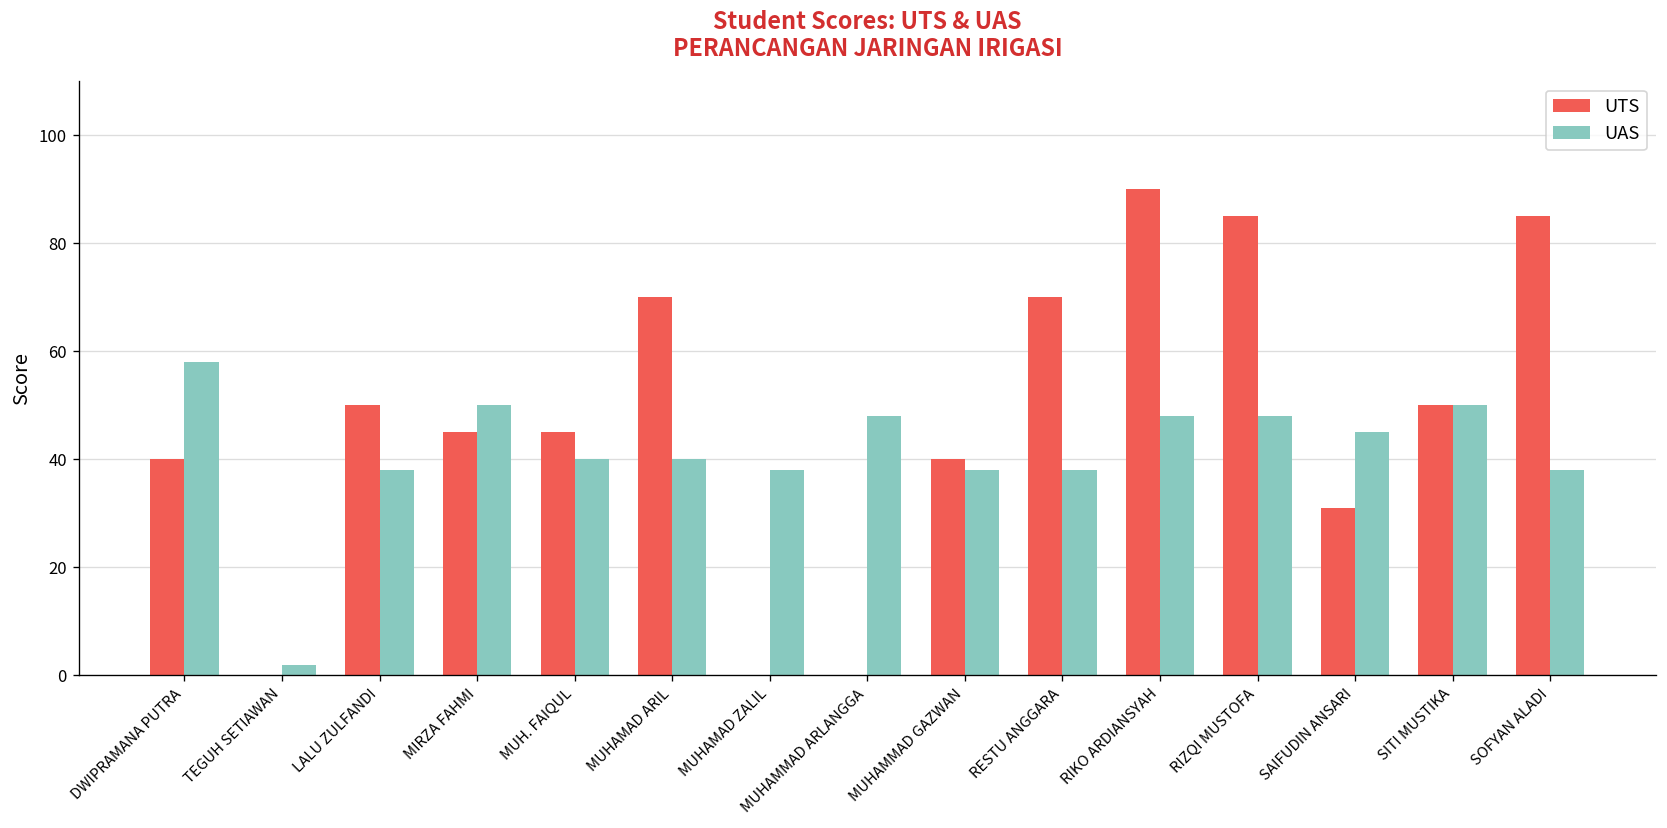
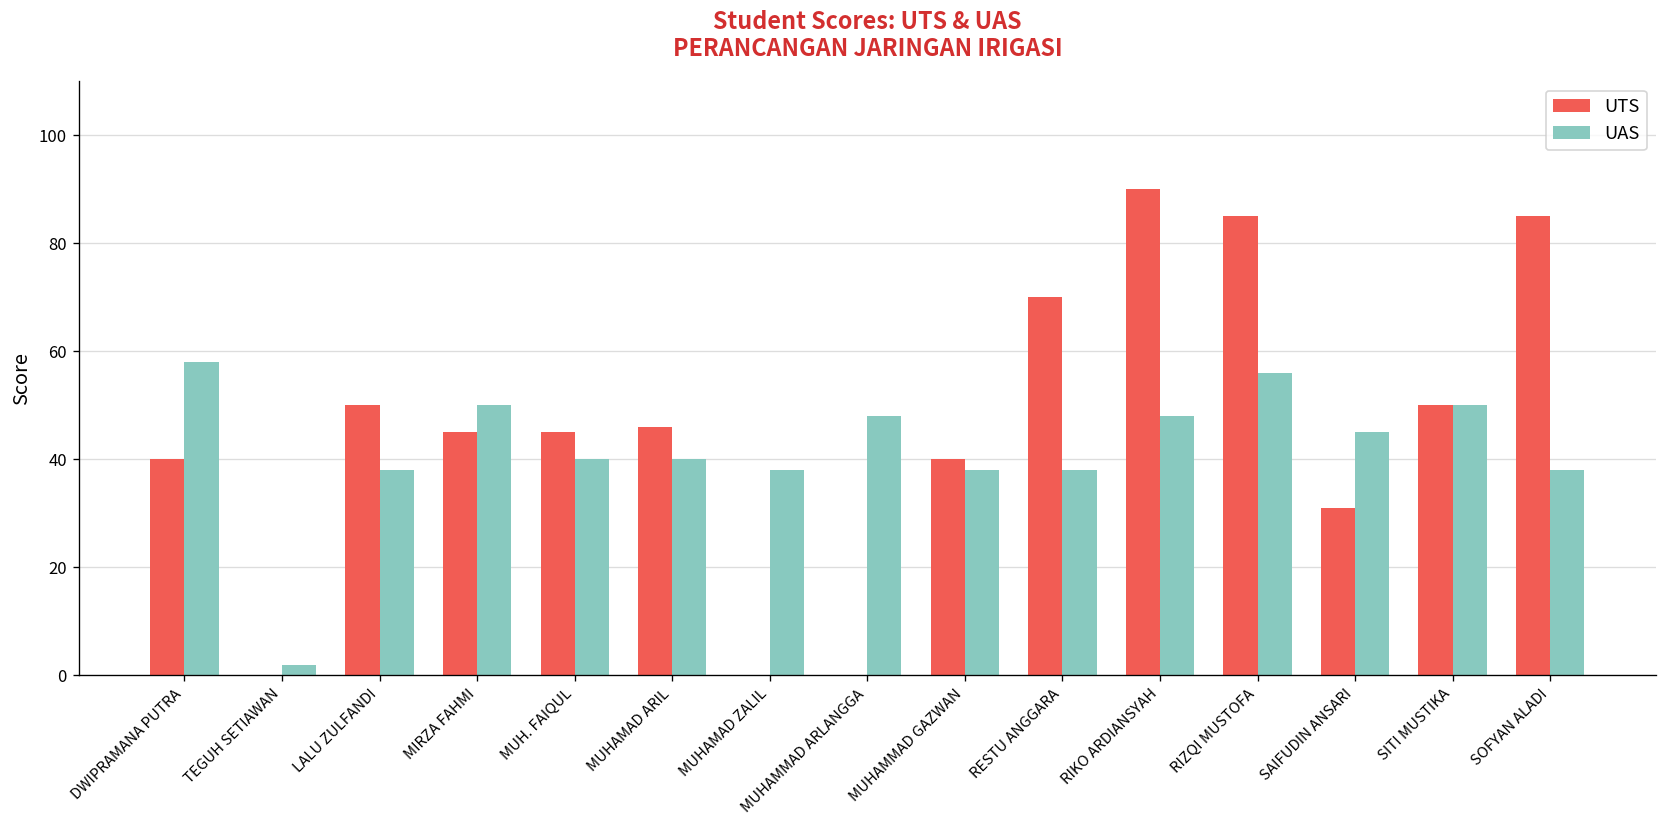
UTS, MUHAMAD ARIL: 70 -> 46
UAS, RIZQI MUSTOFA: 48 -> 56
